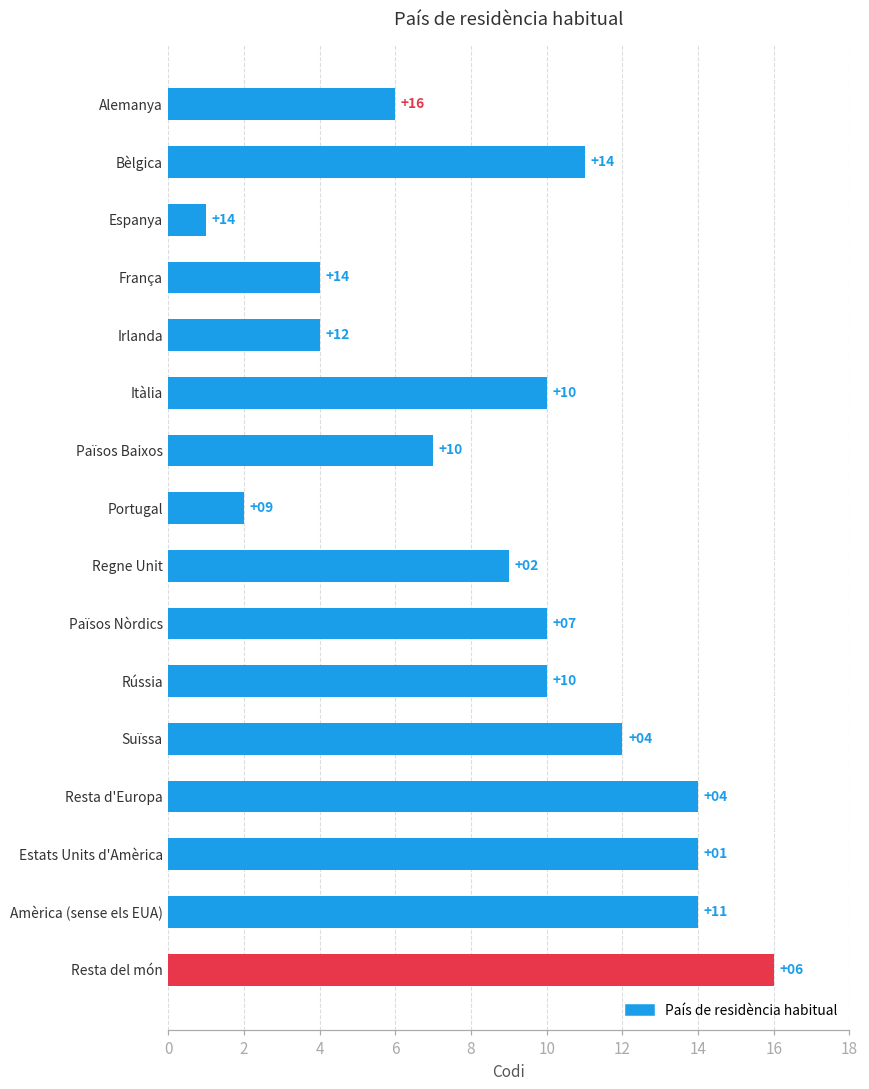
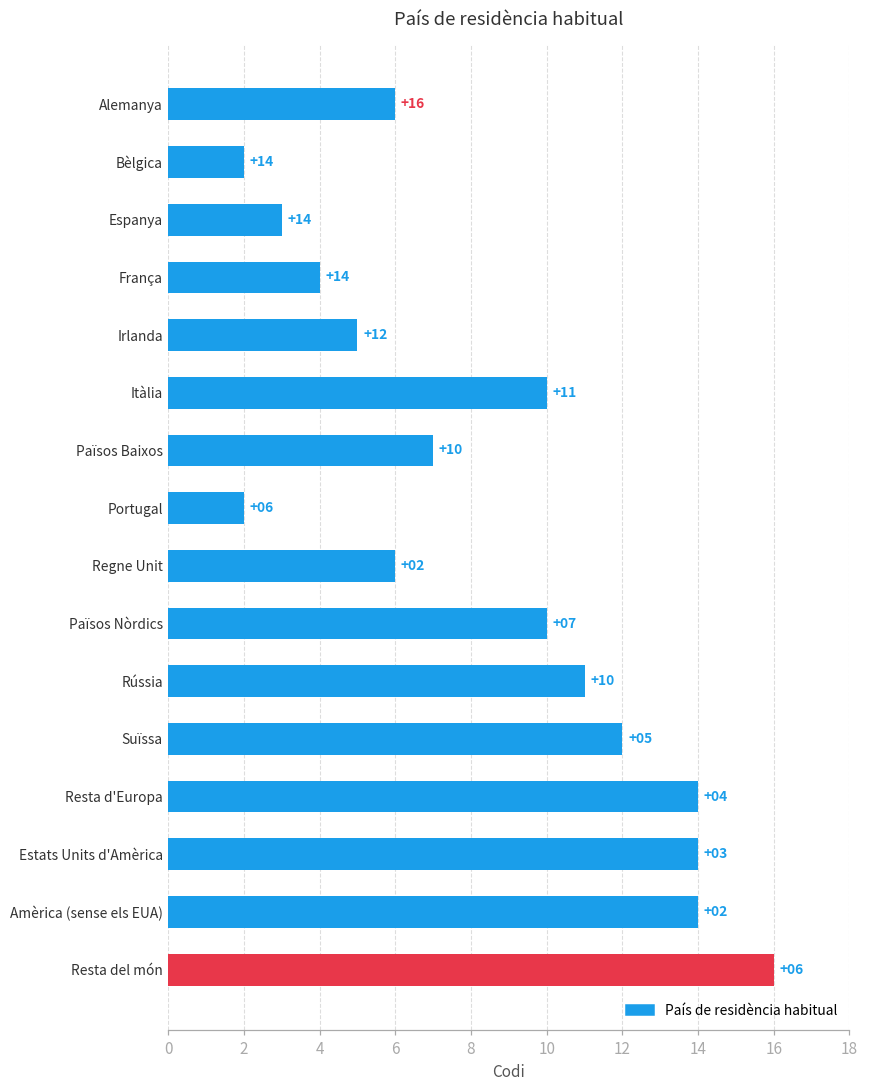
Bèlgica: +11 -> +02
Espanya: +01 -> +03
Irlanda: +04 -> +05
Regne Unit: +09 -> +06
Rússia: +10 -> +11
